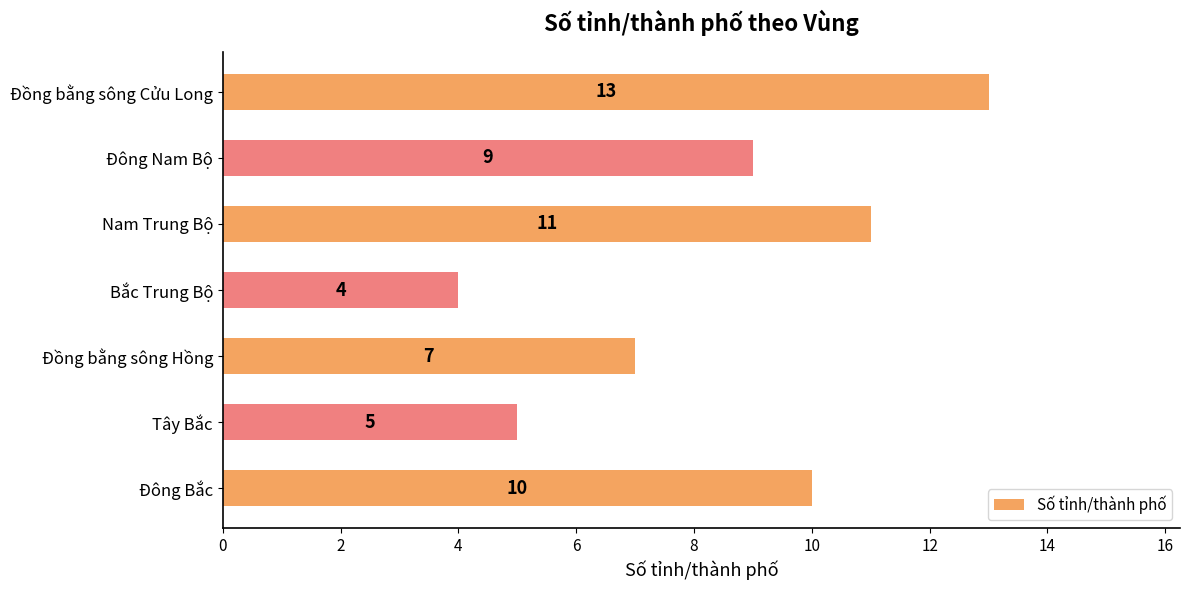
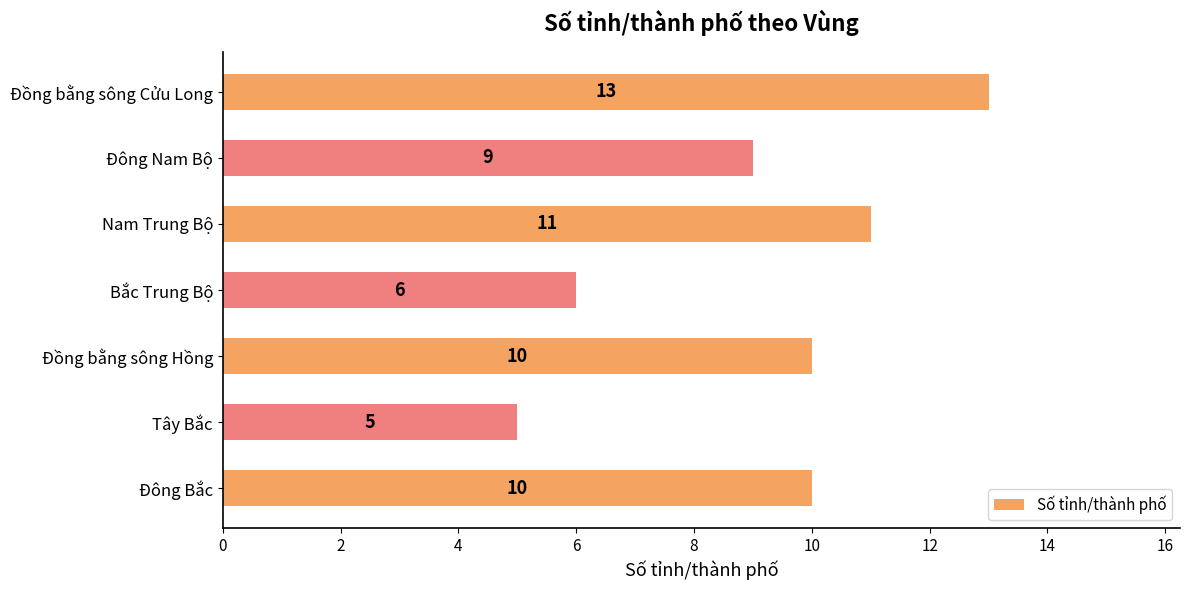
Bắc Trung Bộ: 4 -> 6
Đồng bằng sông Hồng: 7 -> 10
